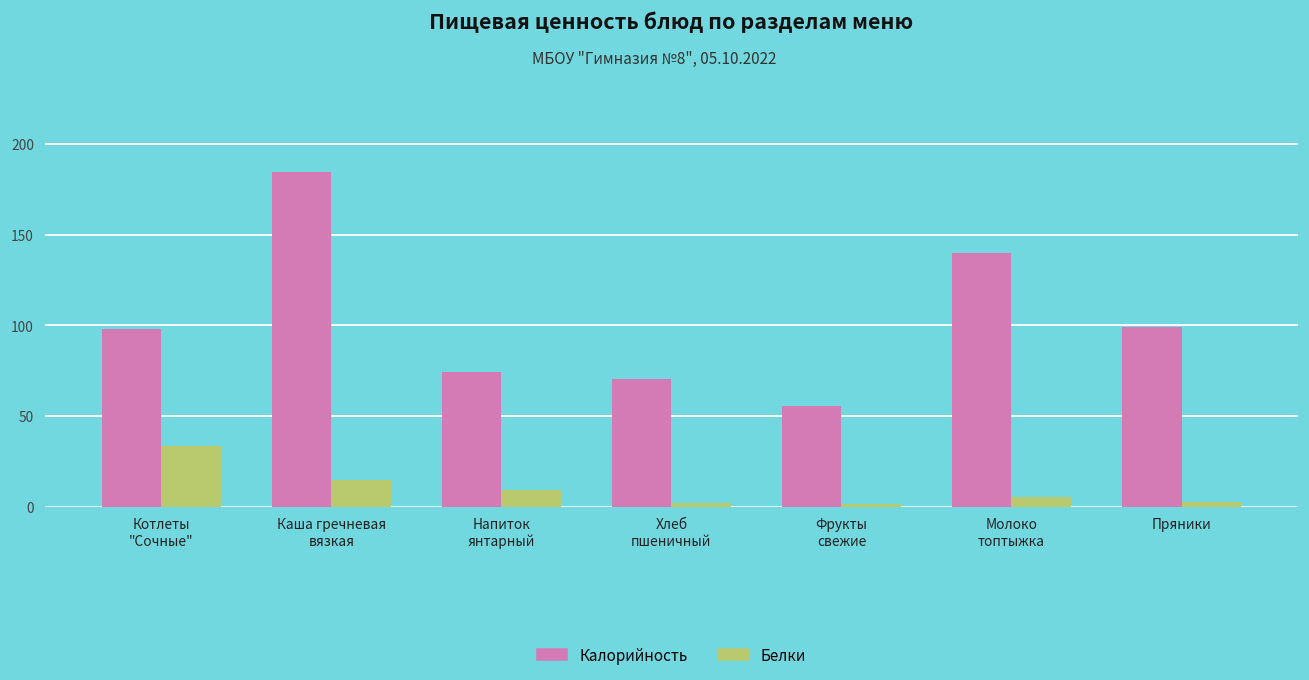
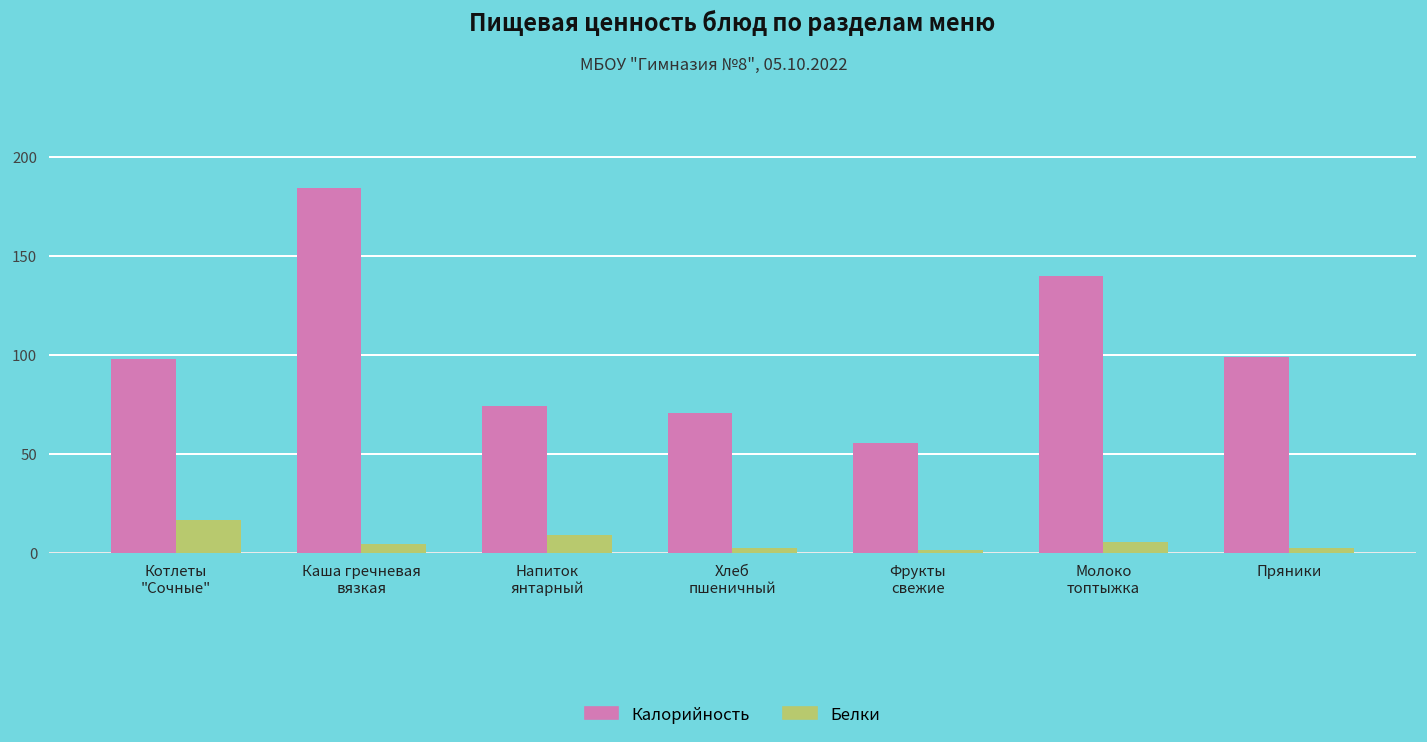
Белки, Котлеты "Сочные": 34 -> 17
Белки, Каша гречневая вязкая: 15 -> 4
